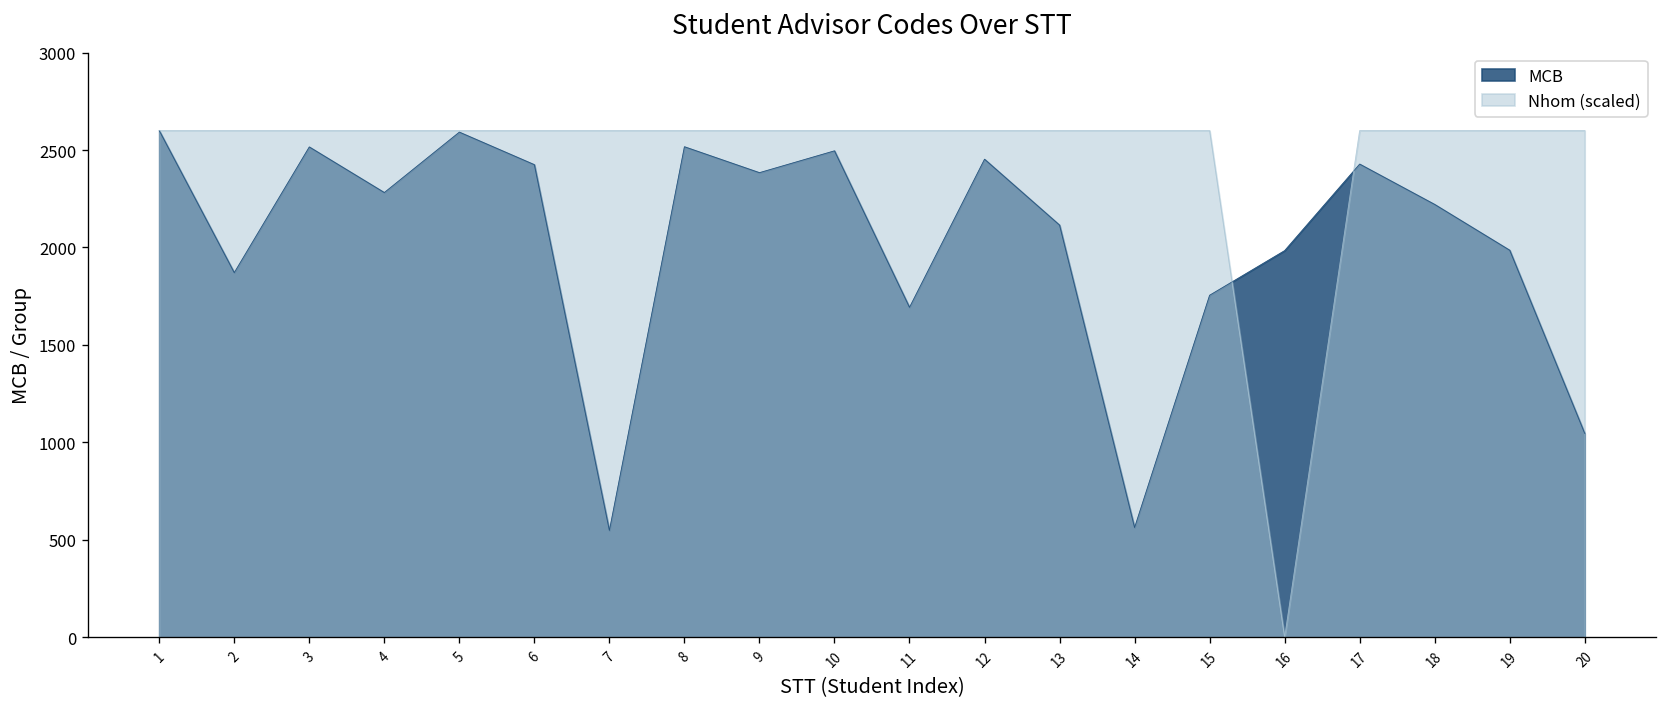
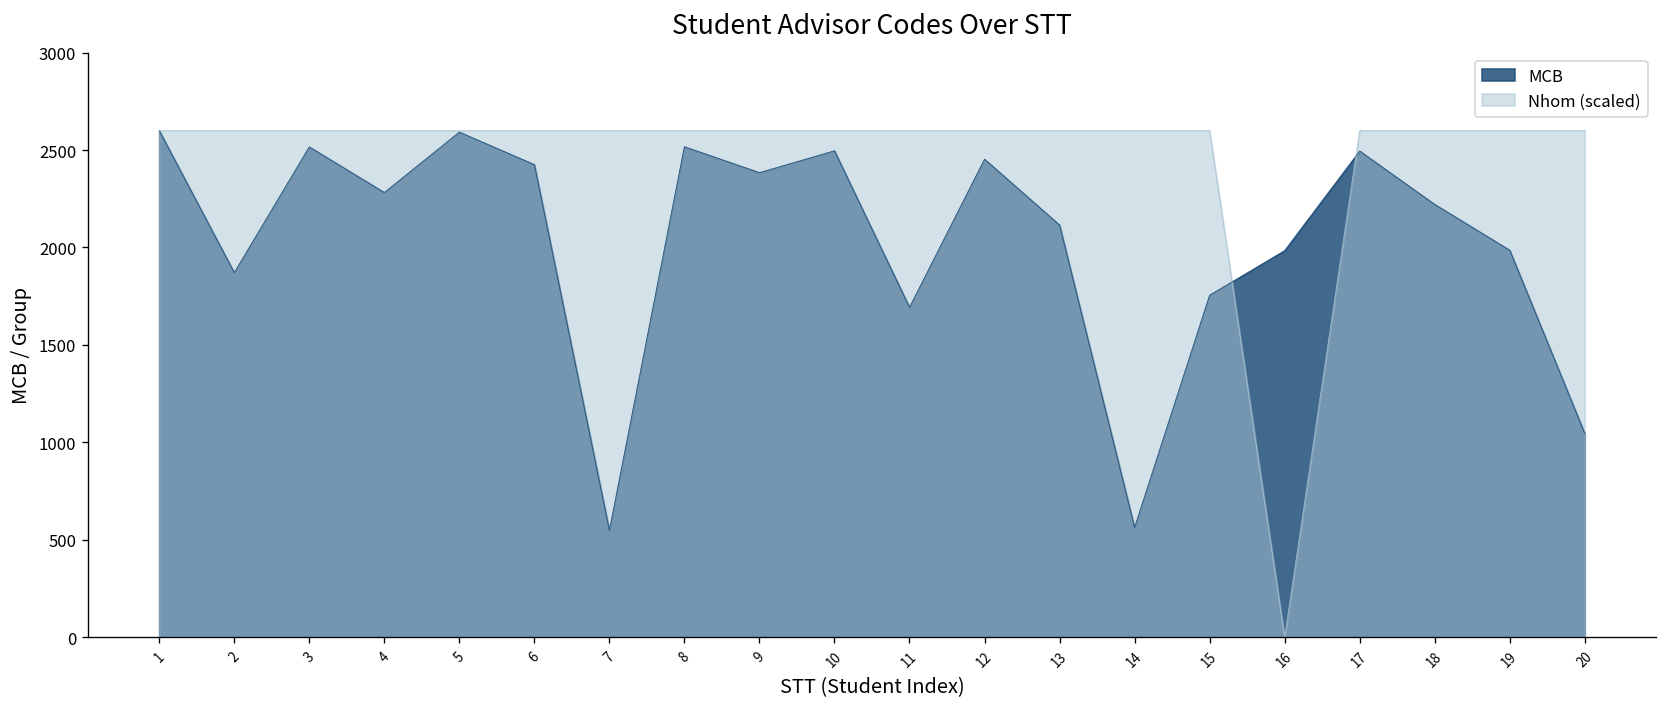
MCB, 17: 2430 -> 2500
